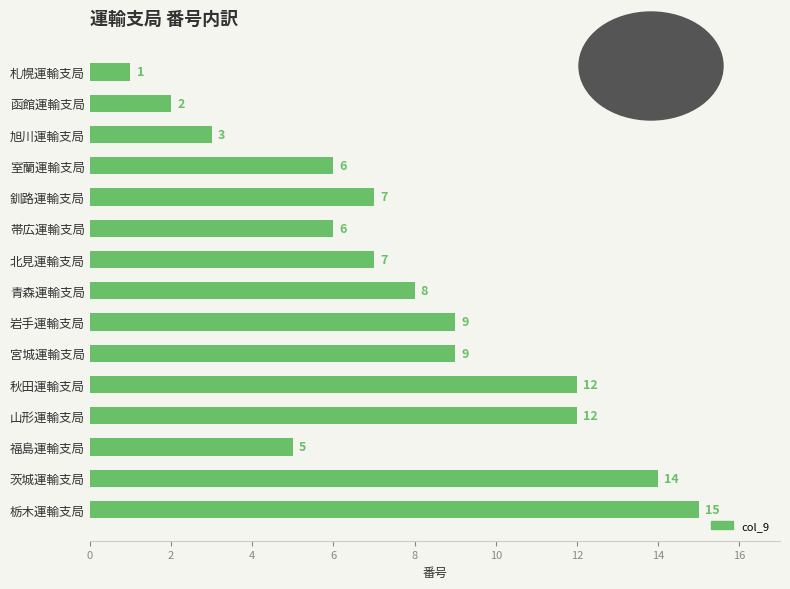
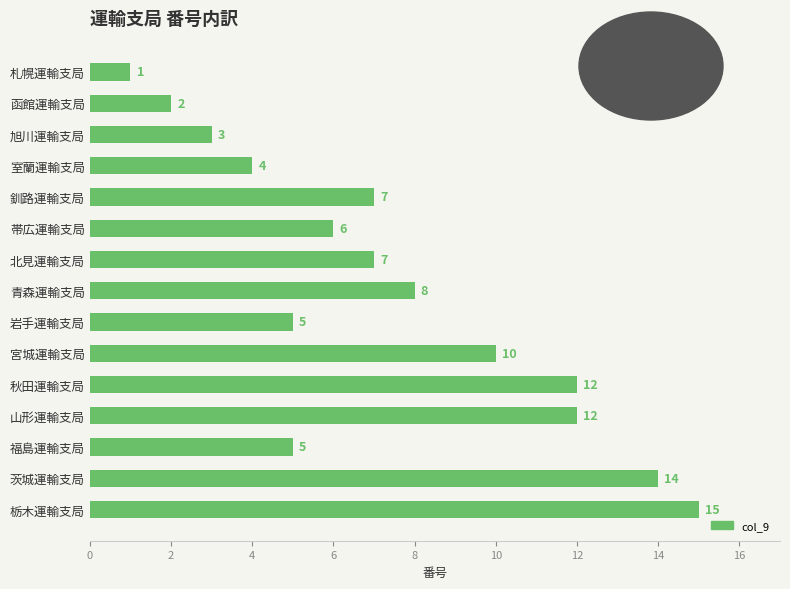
室蘭運輸支局: 6 -> 4
岩手運輸支局: 9 -> 5
宮城運輸支局: 9 -> 10
